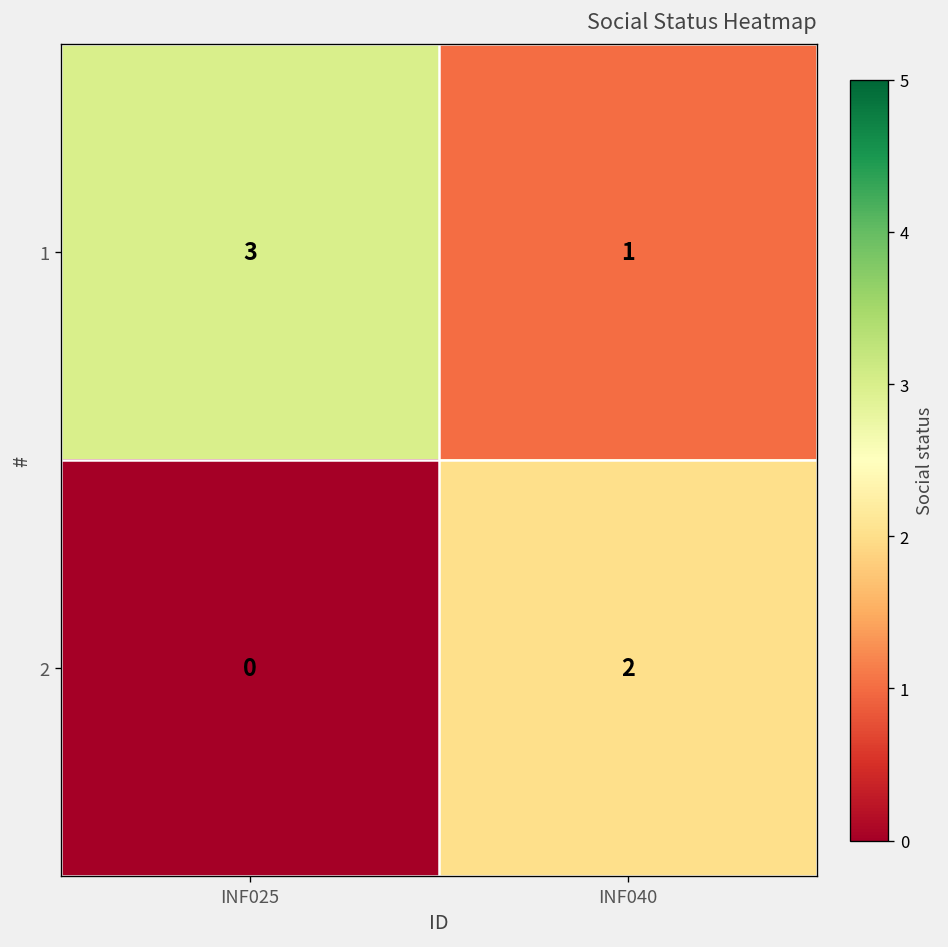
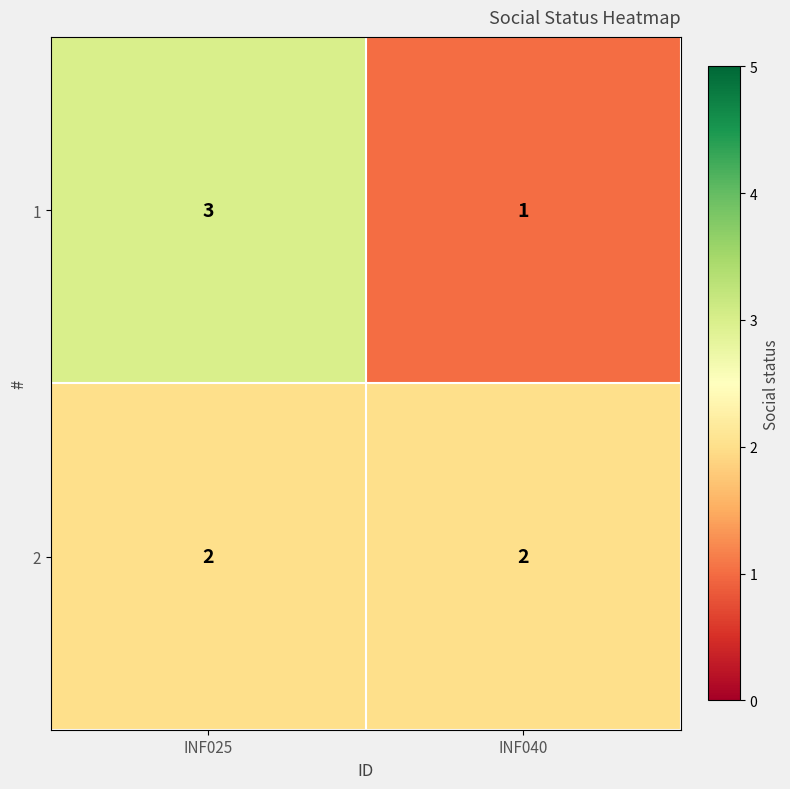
2, INF025: 0 -> 2
